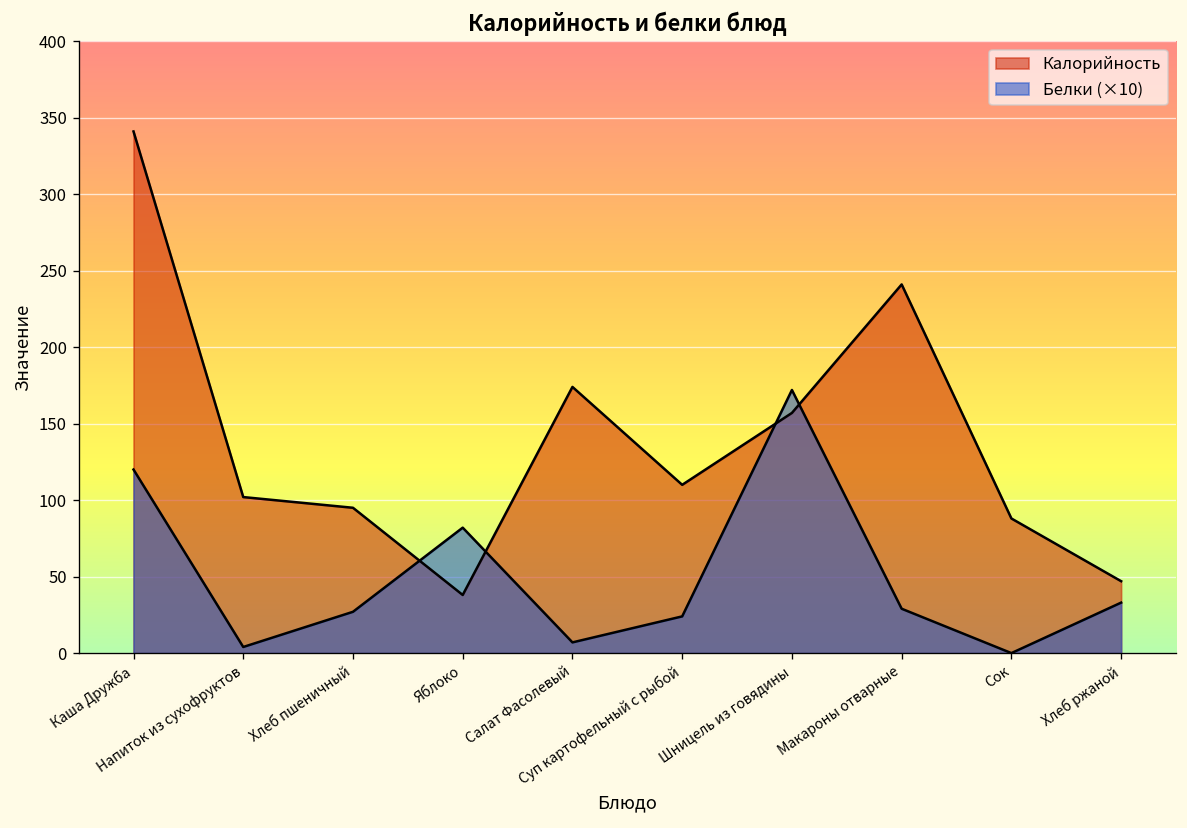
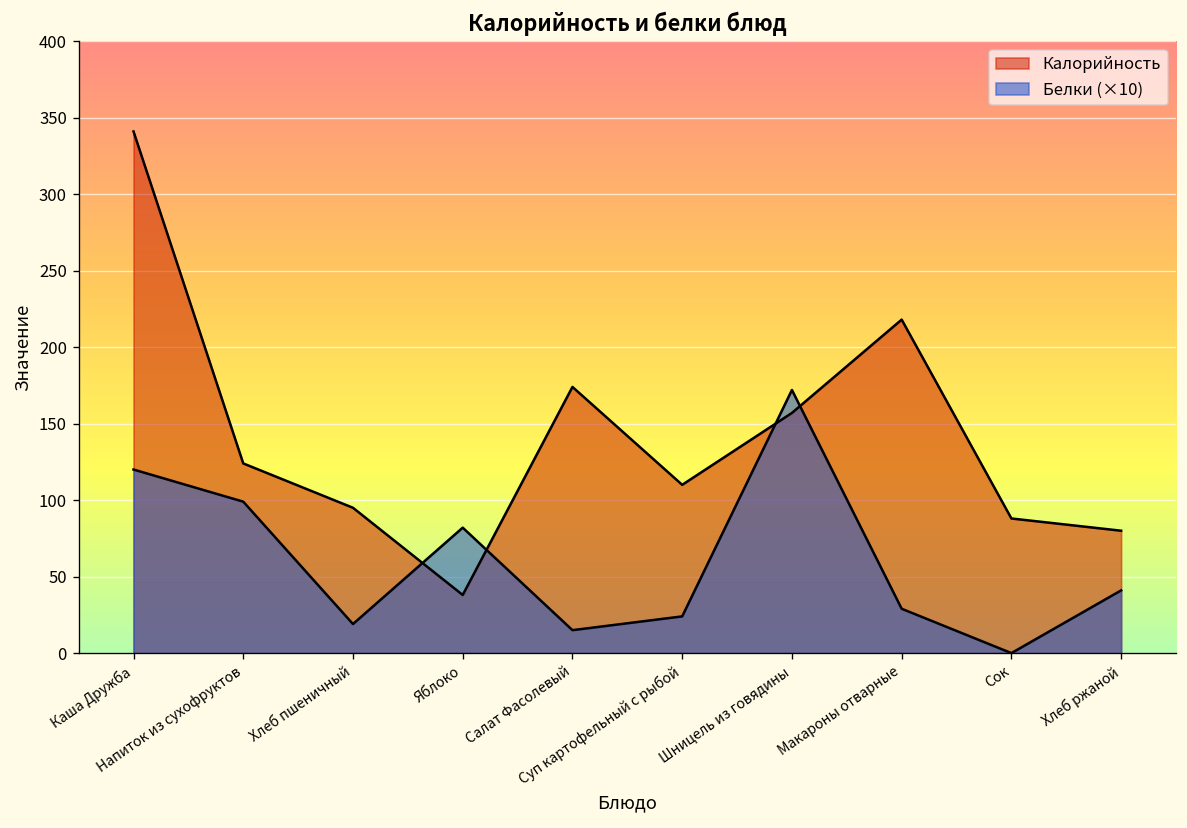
Калорийность, Напиток из сухофруктов: 102 -> 124
Белки (×10), Напиток из сухофруктов: 4 -> 99
Белки (×10), Хлеб пшеничный: 27 -> 19
Белки (×10), Салат Фасолевый: 7 -> 15
Калорийность, Макароны отварные: 241 -> 218
Калорийность, Хлеб ржаной: 47 -> 80
Белки (×10), Хлеб ржаной: 33 -> 41
